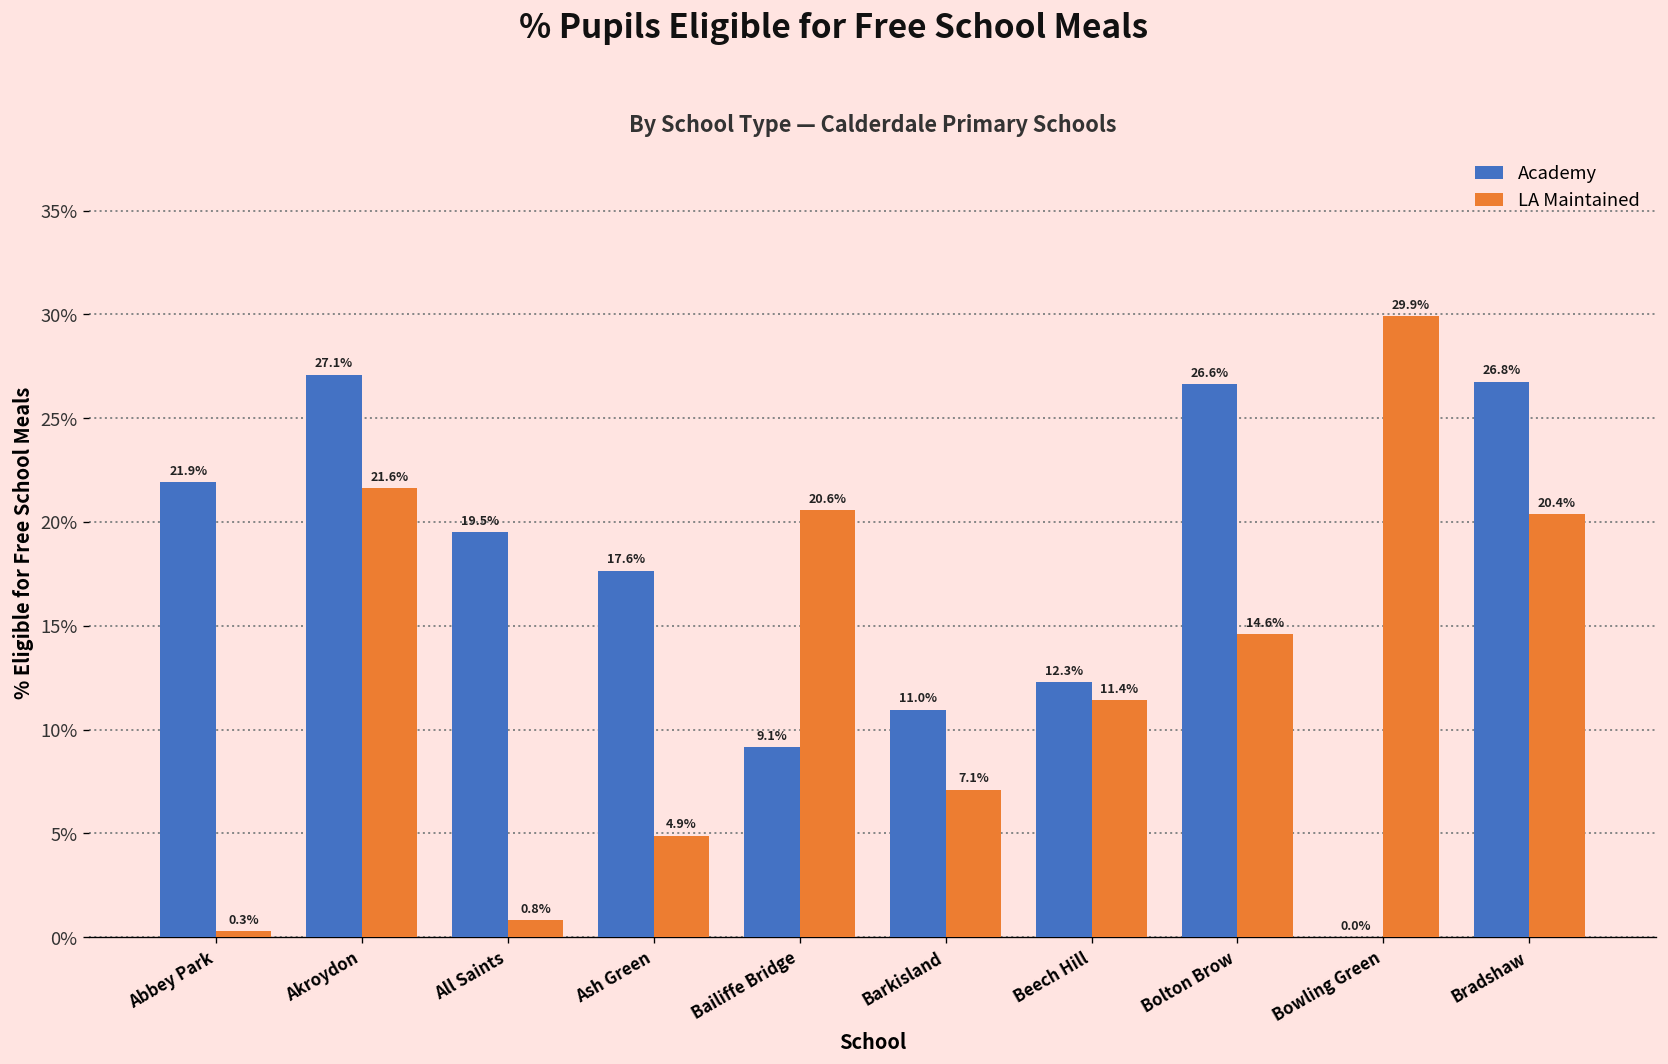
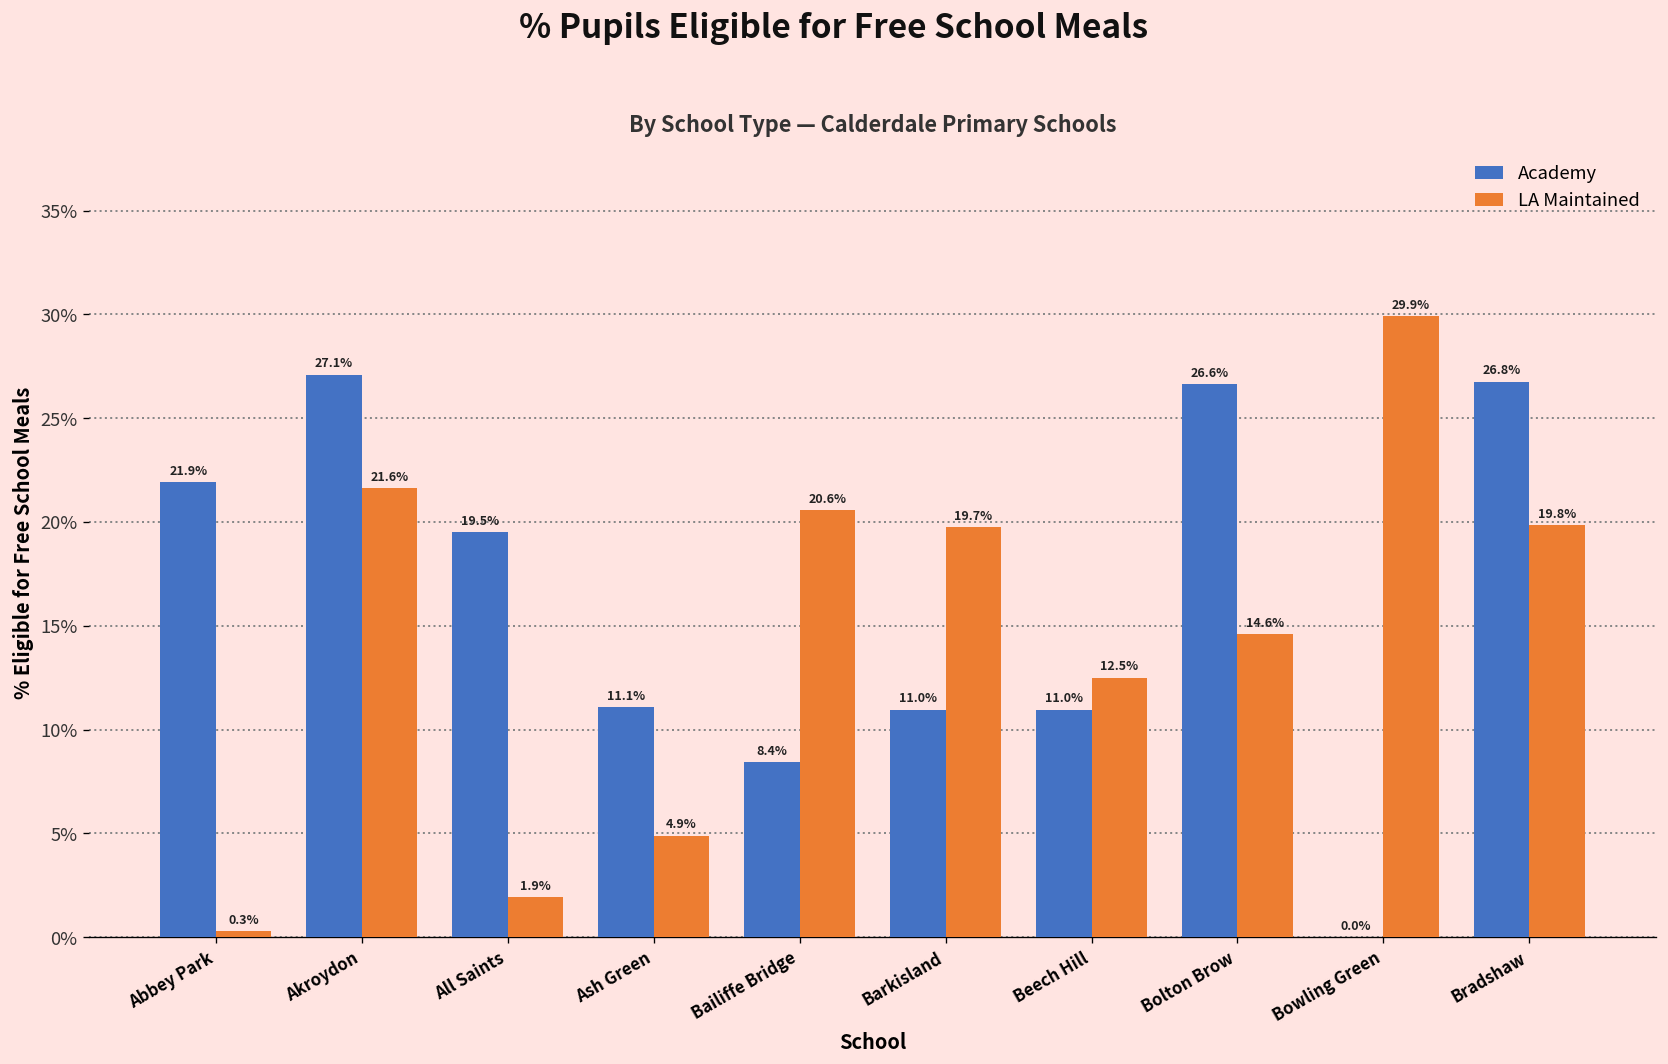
LA Maintained, All Saints: 0.8% -> 1.9%
Academy, Ash Green: 17.6% -> 11.1%
Academy, Bailiffe Bridge: 9.1% -> 8.4%
LA Maintained, Barkisland: 7.1% -> 19.7%
Academy, Beech Hill: 12.3% -> 11.0%
LA Maintained, Beech Hill: 11.4% -> 12.5%
LA Maintained, Bradshaw: 20.4% -> 19.8%
